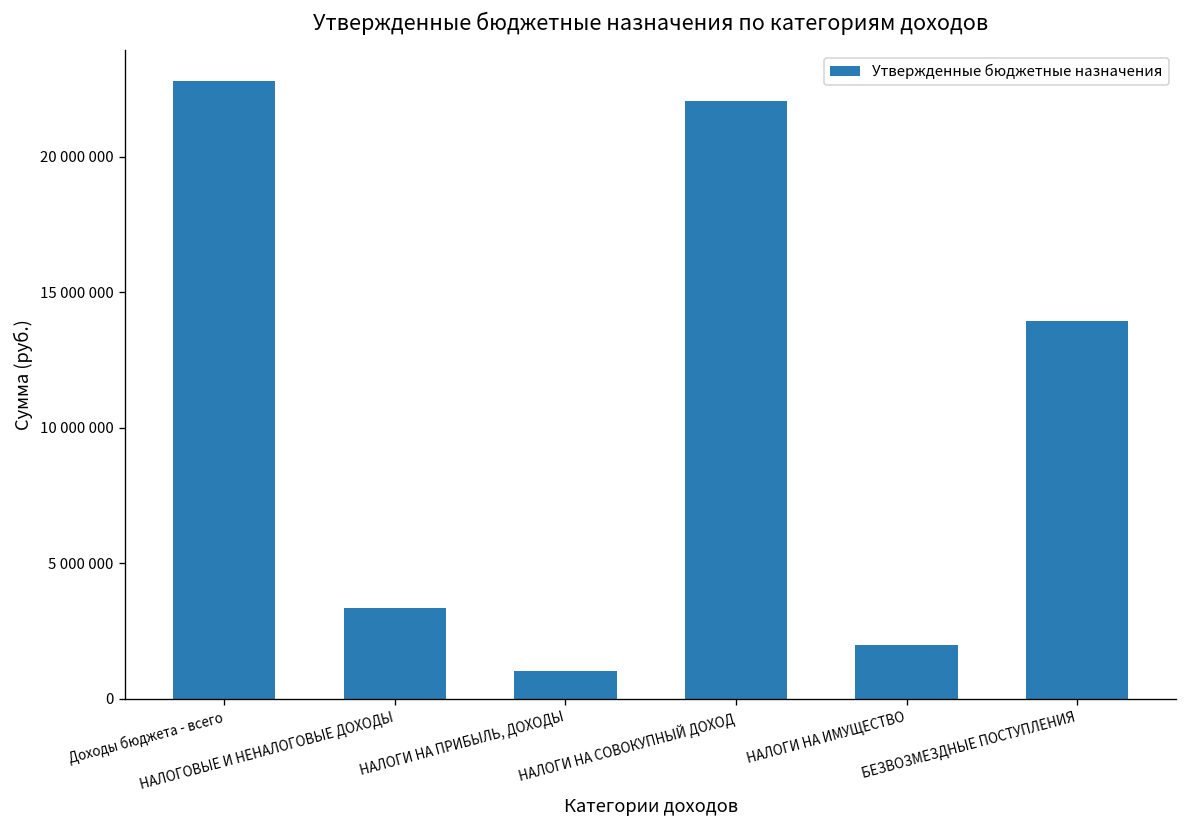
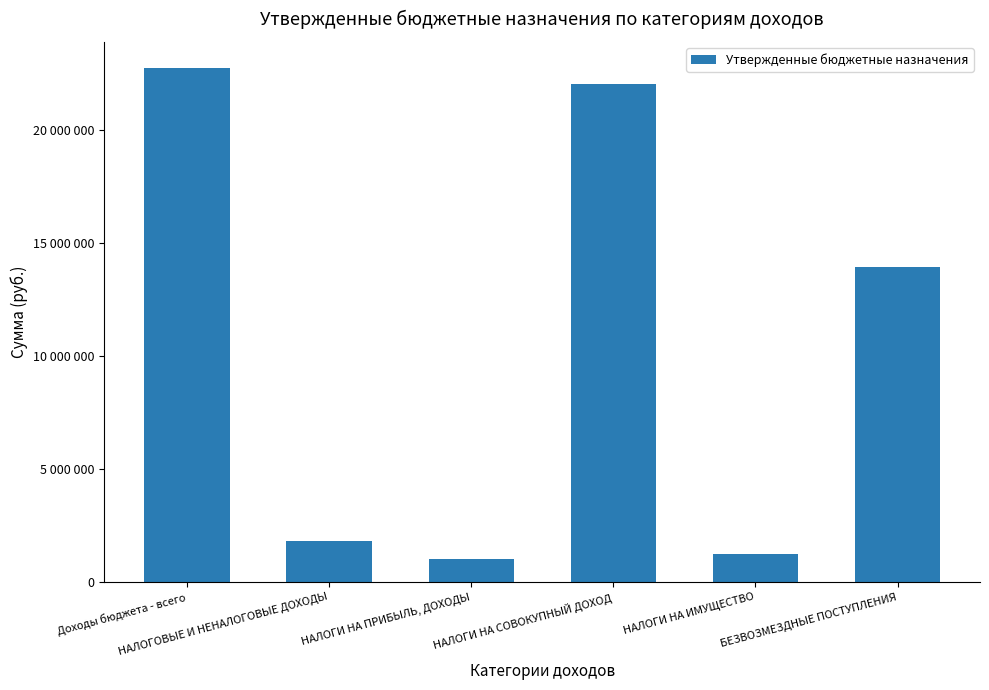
НАЛОГОВЫЕ И НЕНАЛОГОВЫЕ ДОХОДЫ: 3300000 -> 1800000
НАЛОГИ НА ИМУЩЕСТВО: 2000000 -> 1200000
